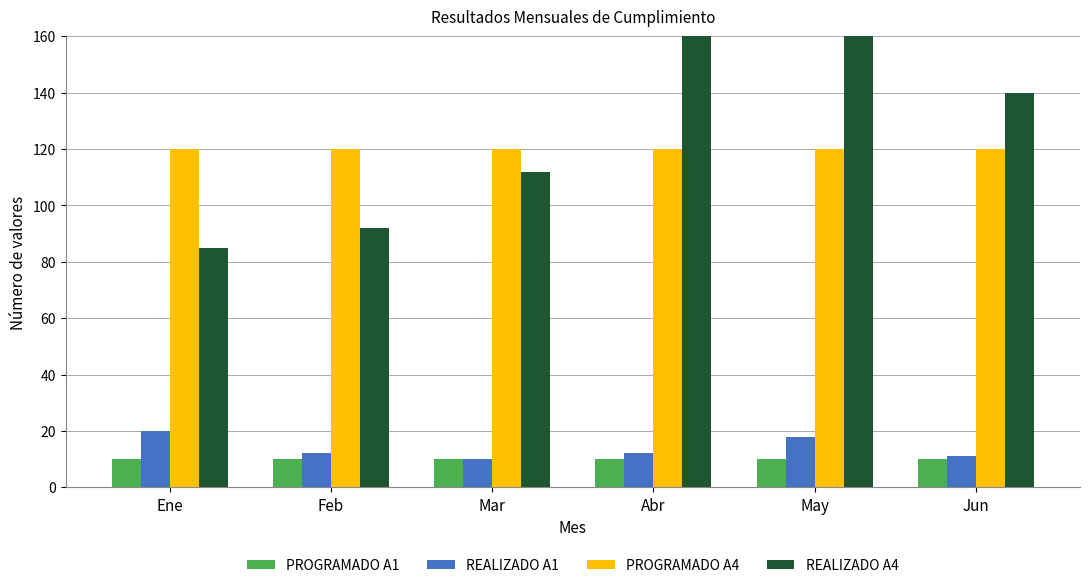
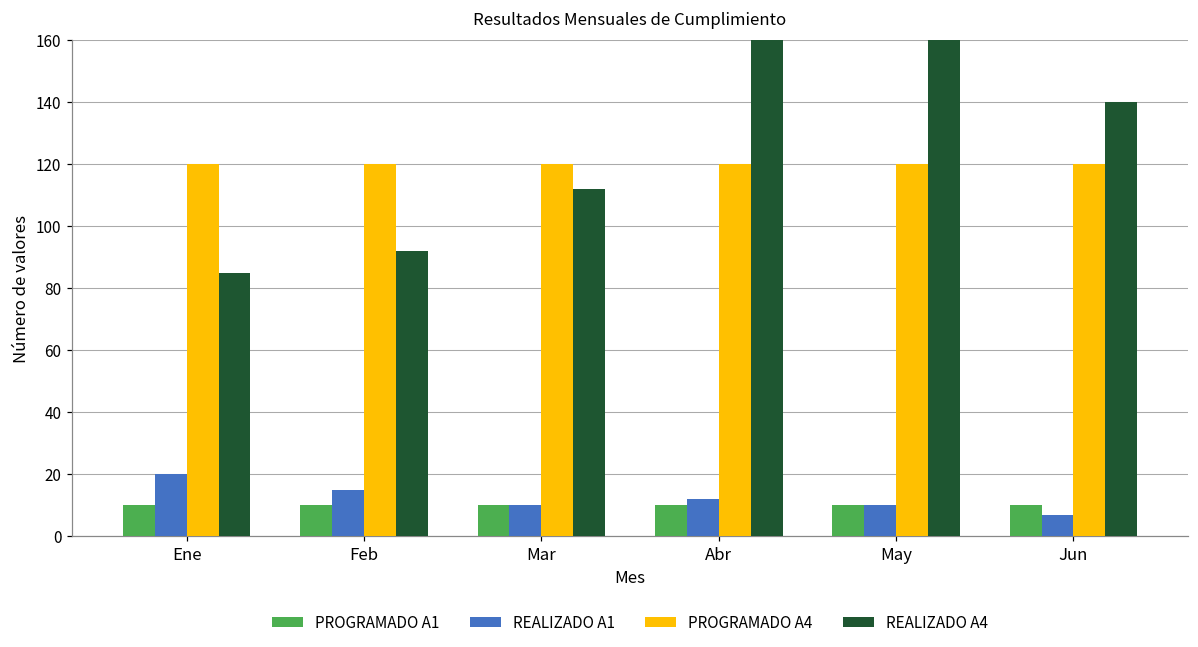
REALIZADO A1, Feb: 12 -> 15
REALIZADO A1, May: 18 -> 10
REALIZADO A1, Jun: 11 -> 7
